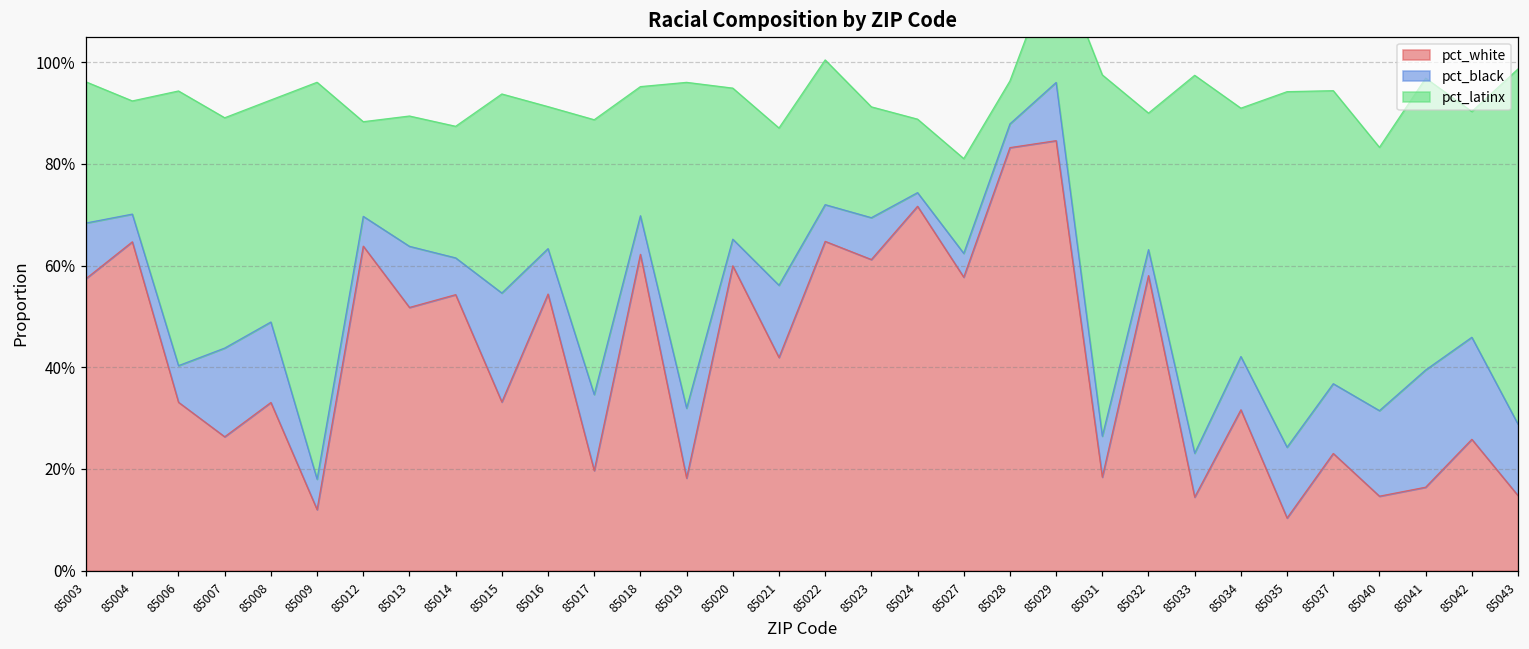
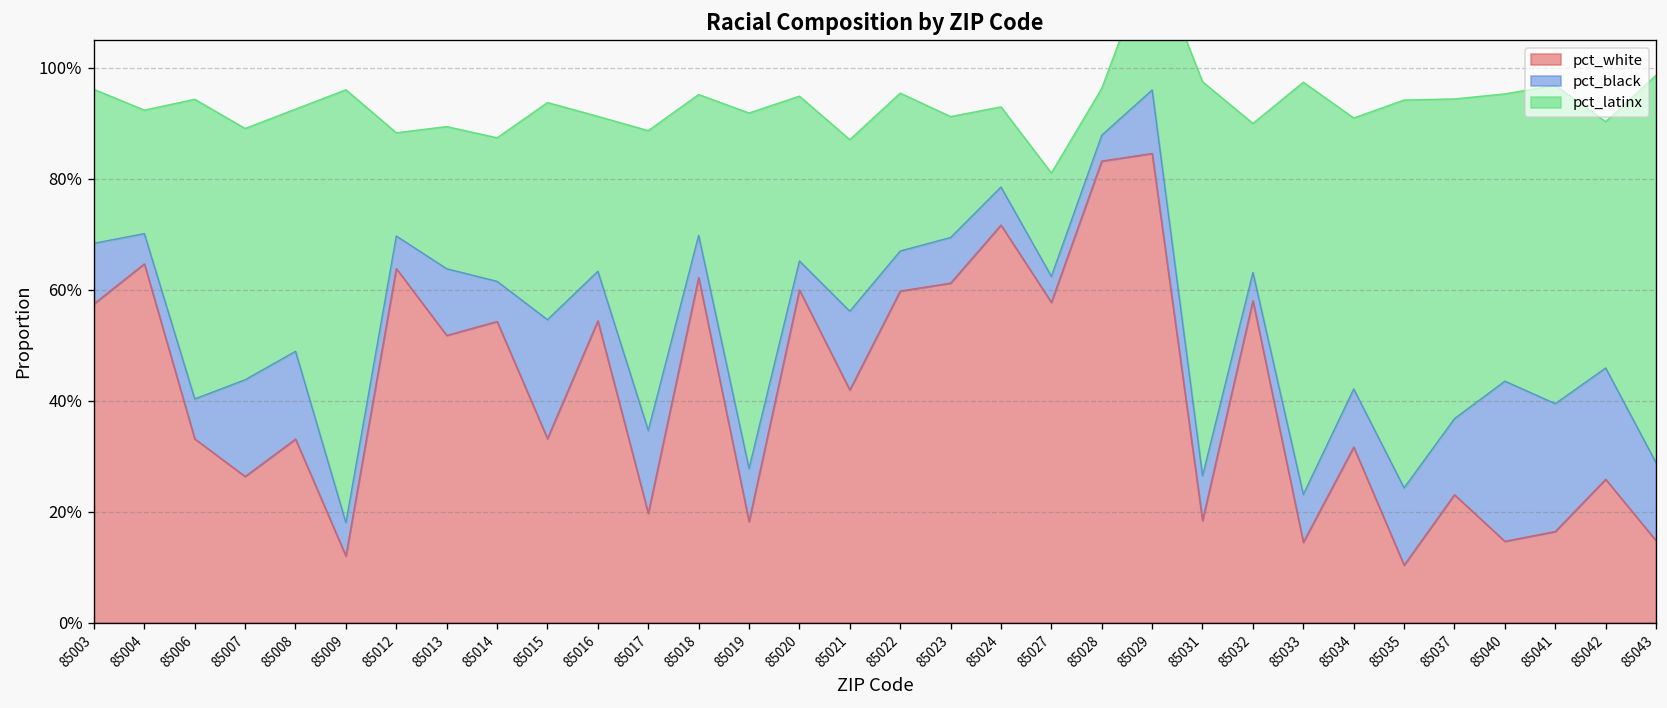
pct_black, 85019: 14% -> 10%
pct_white, 85022: 65% -> 60%
pct_black, 85024: 3% -> 7%
pct_black, 85040: 17% -> 29%
